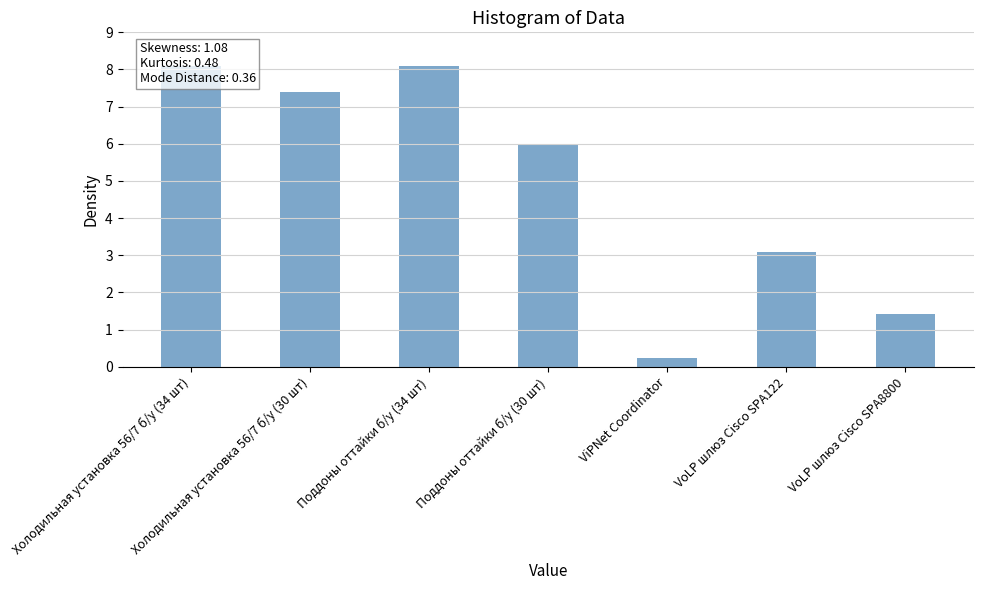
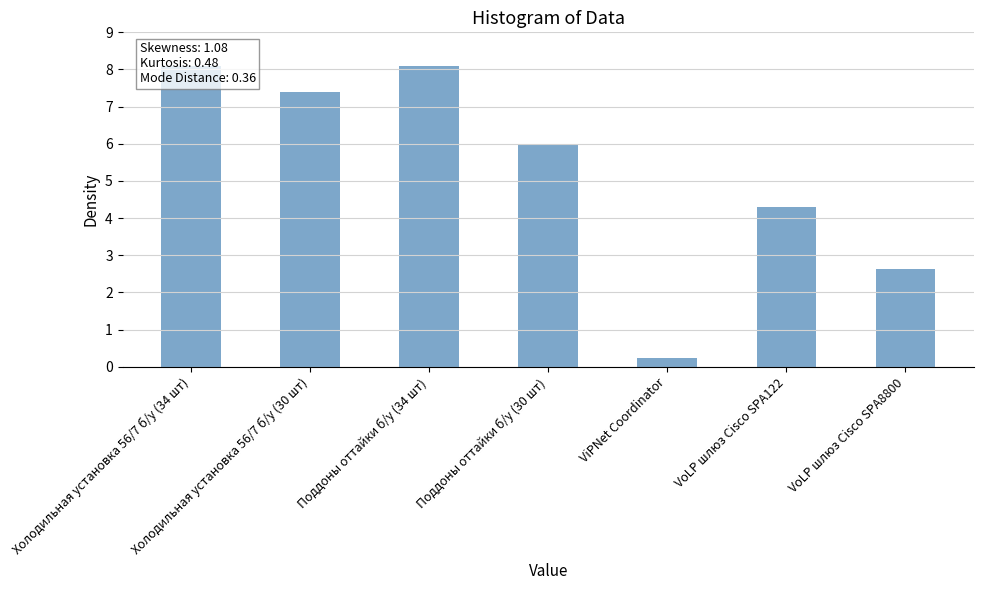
VoLP шлюз Cisco SPA122: 3.1 -> 4.3
VoLP шлюз Cisco SPA8800: 1.4 -> 2.6
